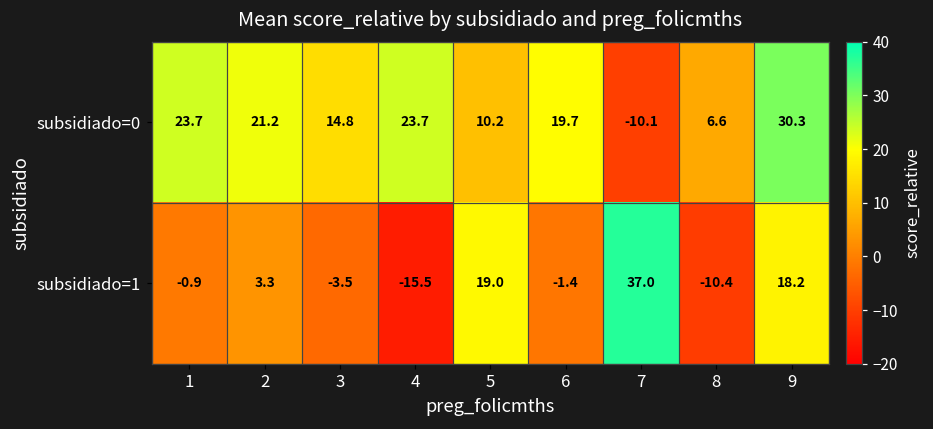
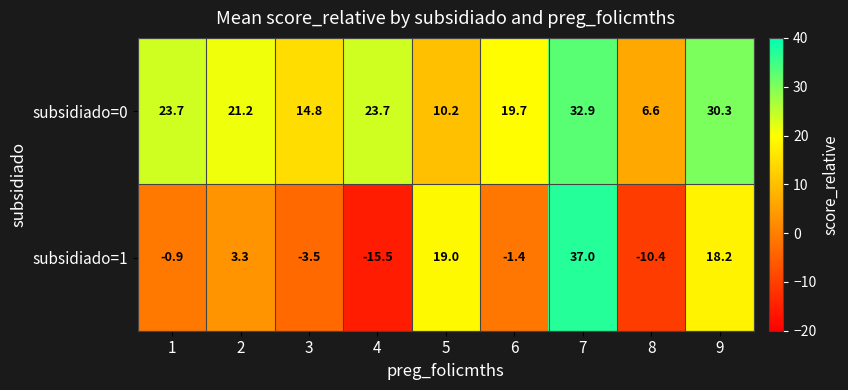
subsidiado=0, 7: -10.1 -> 32.9
